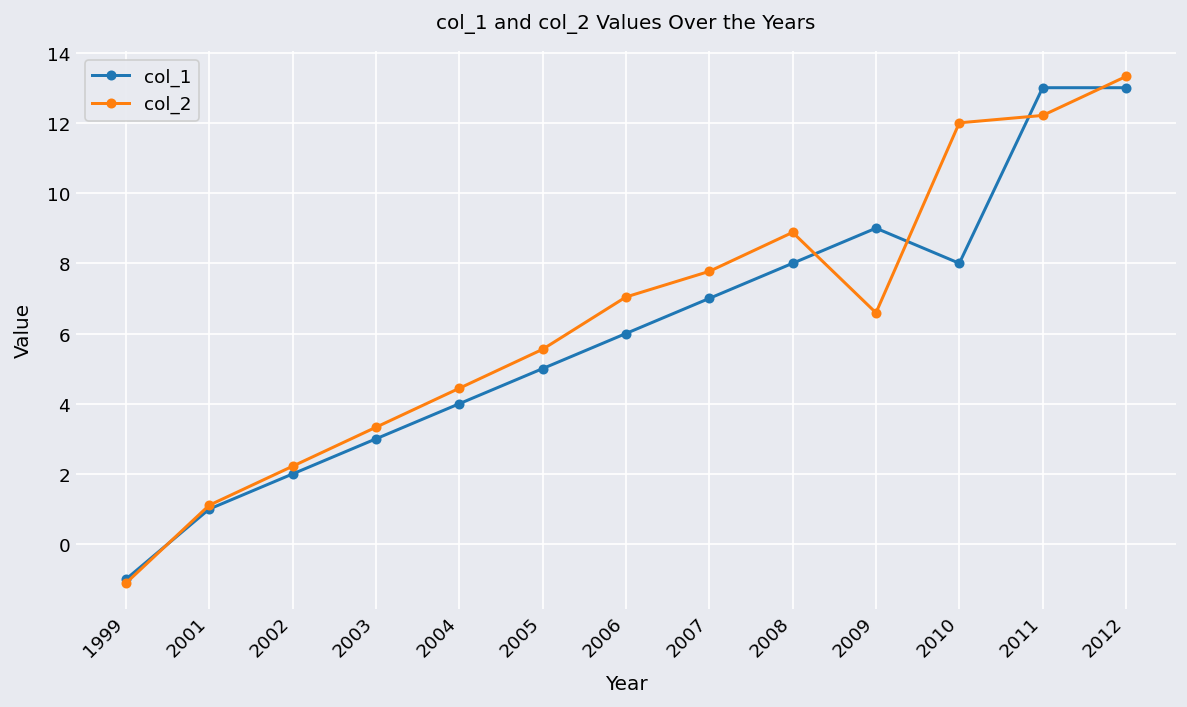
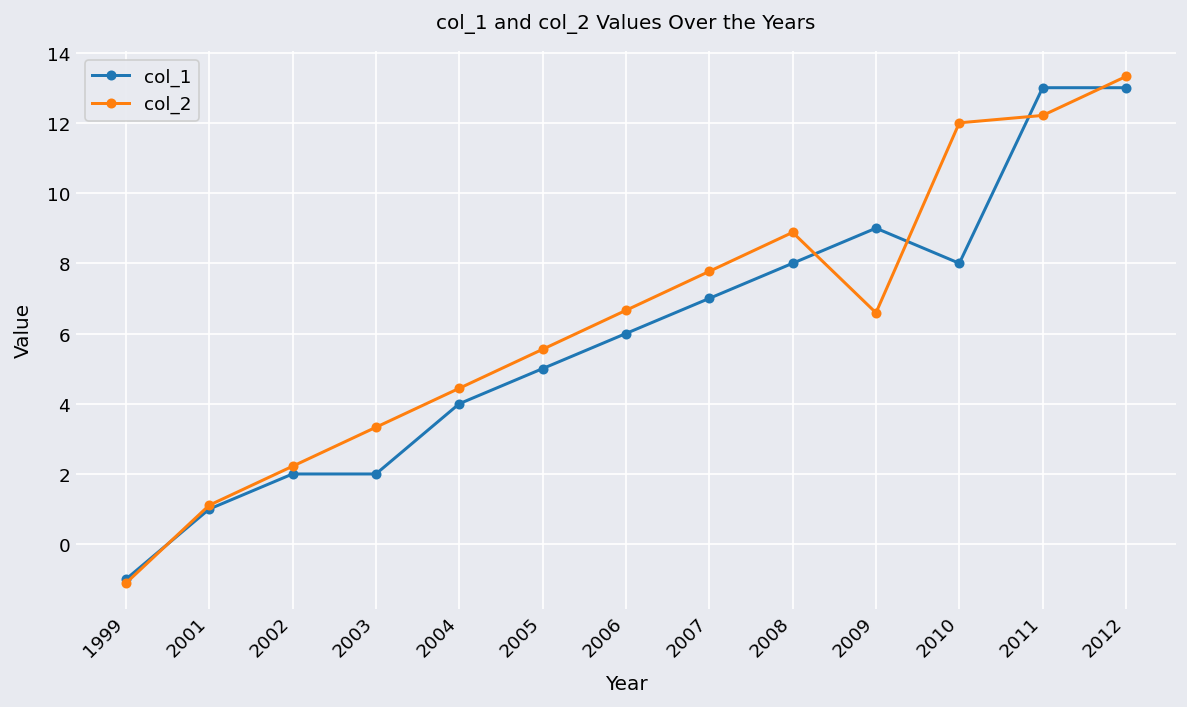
col_1, 2003: 3 -> 2
col_2, 2006: 7.0 -> 6.7
